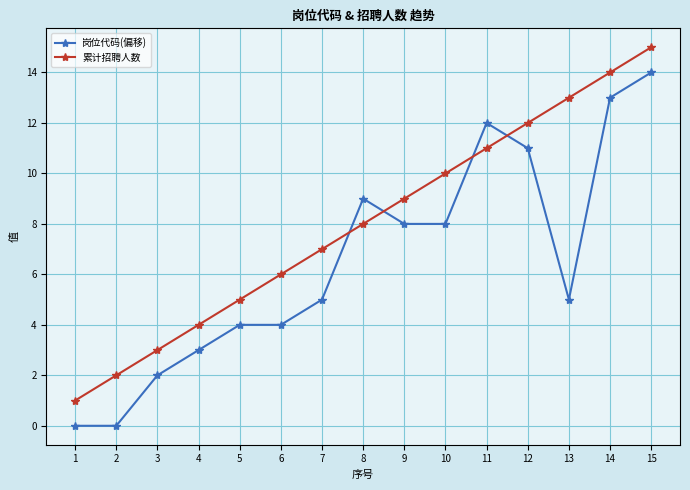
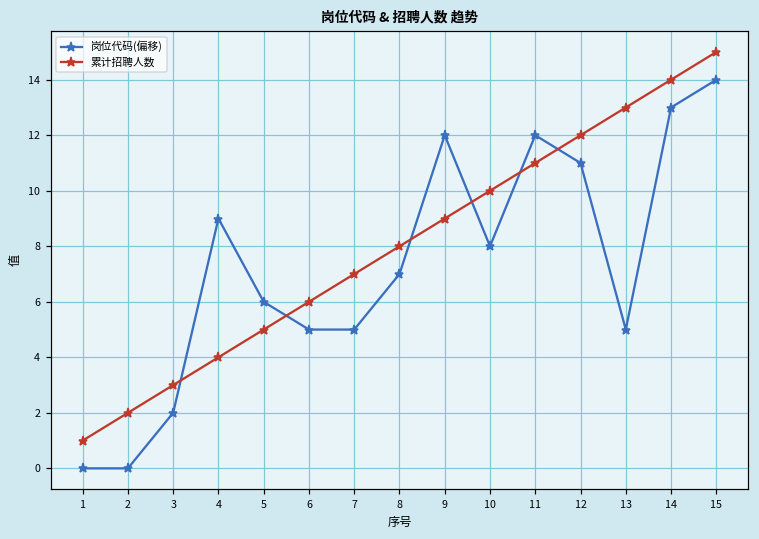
岗位代码(偏移), 4: 3.0 -> 9.0
岗位代码(偏移), 5: 4.0 -> 6.0
岗位代码(偏移), 6: 4.0 -> 5.0
岗位代码(偏移), 8: 9.0 -> 7.0
岗位代码(偏移), 9: 8.0 -> 12.0
